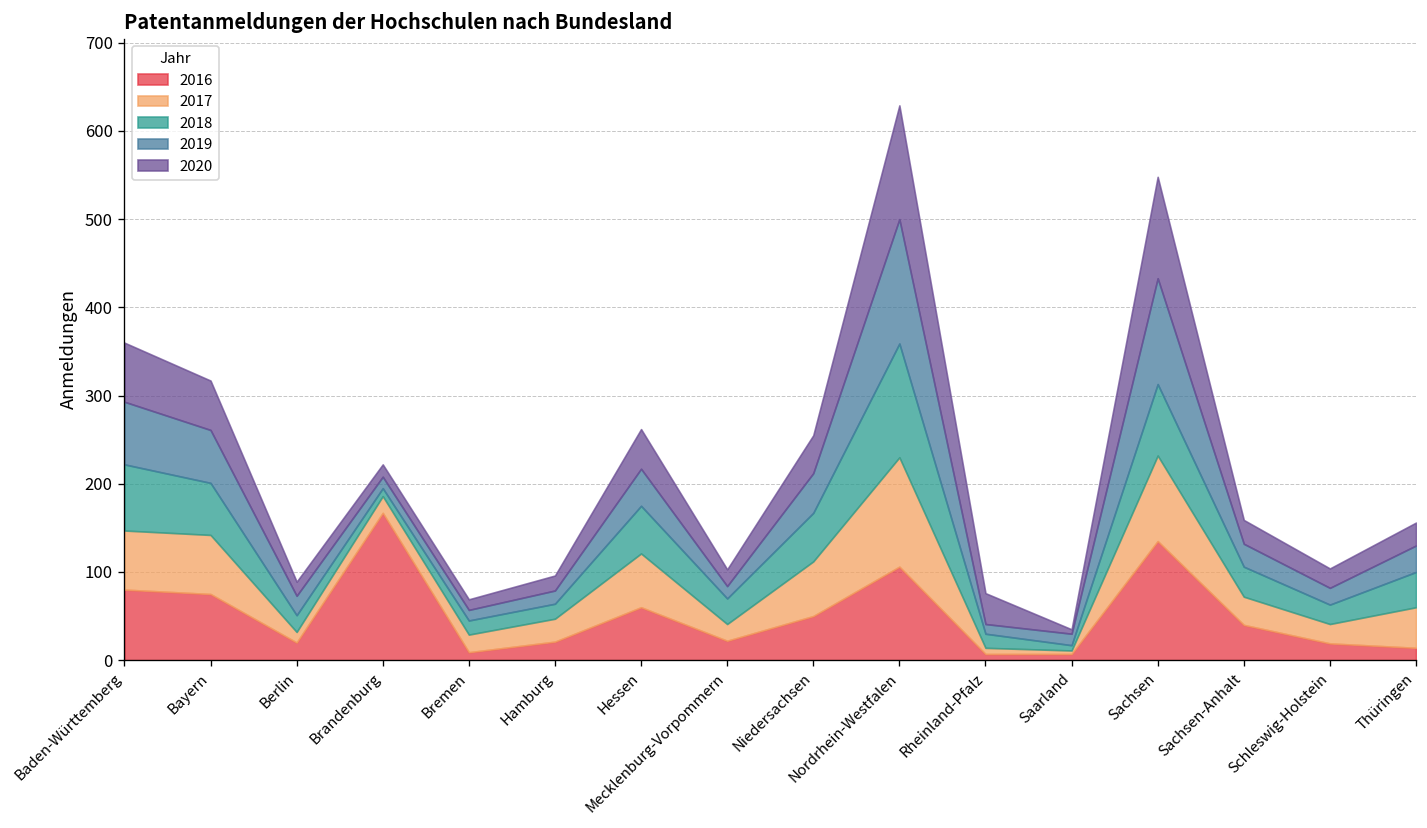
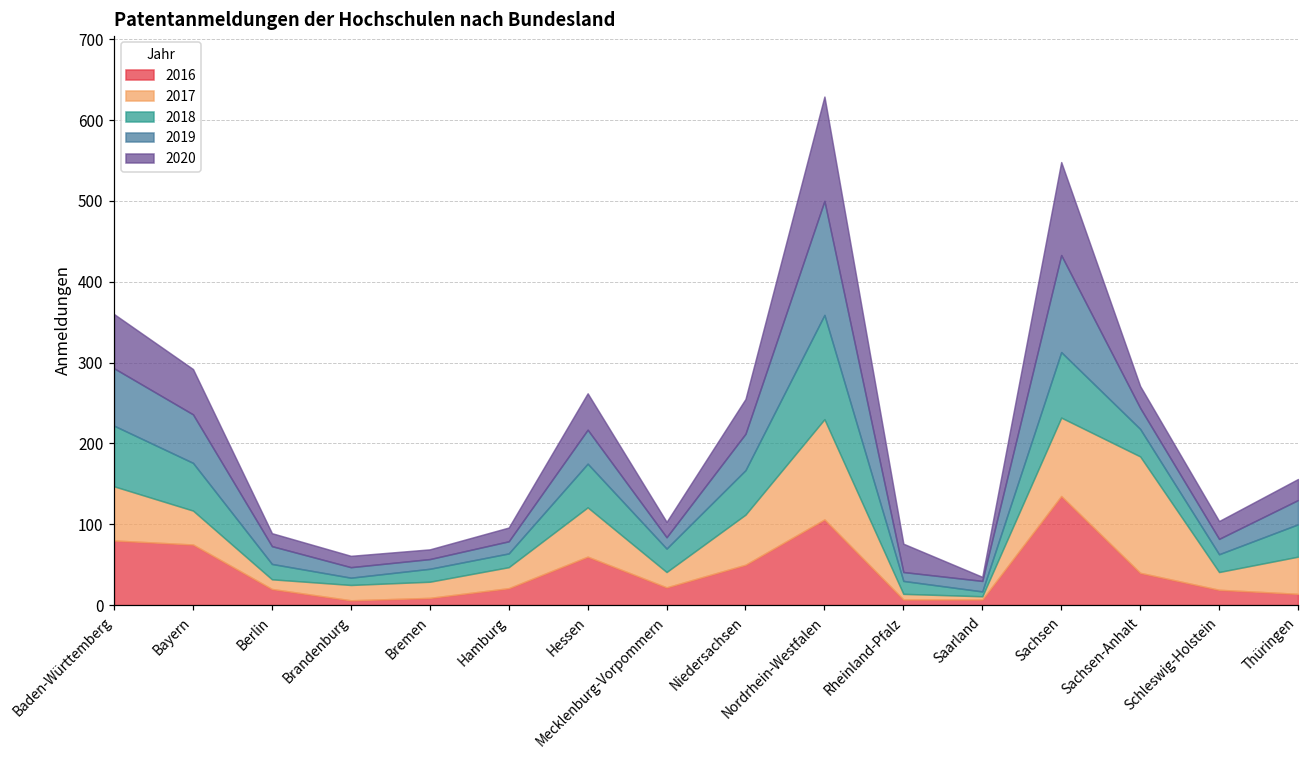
2017, Bayern: 70 -> 40
2016, Brandenburg: 170 -> 10
2017, Sachsen-Anhalt: 30 -> 140
